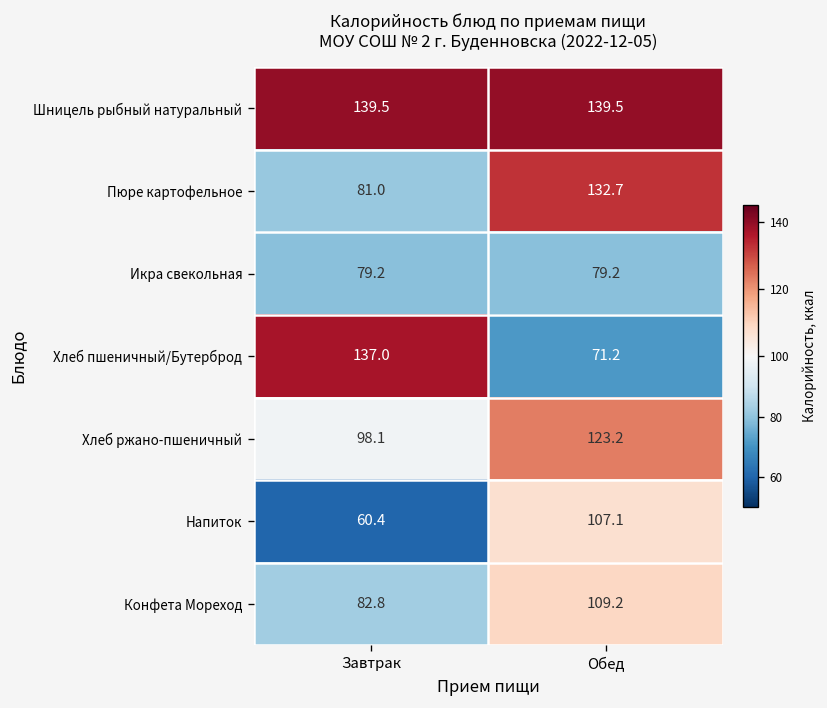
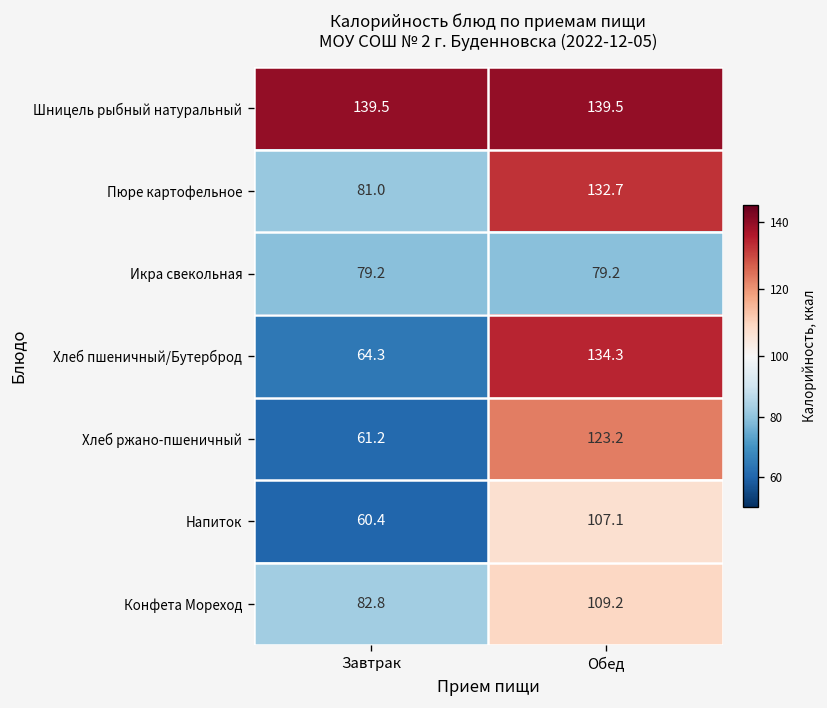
Хлеб пшеничный/Бутерброд, Завтрак: 137.0 -> 64.3
Хлеб пшеничный/Бутерброд, Обед: 71.2 -> 134.3
Хлеб ржано-пшеничный, Завтрак: 98.1 -> 61.2
